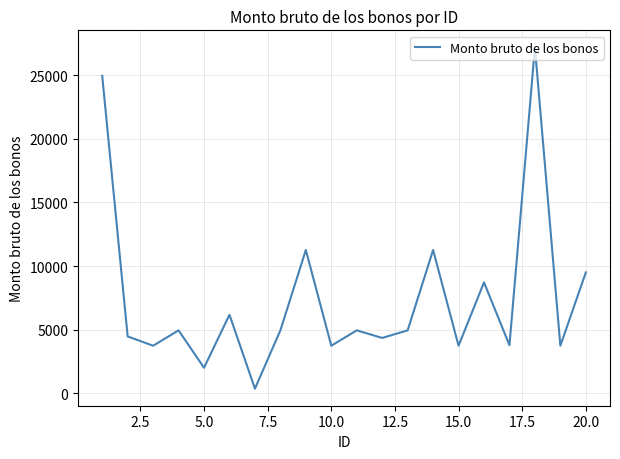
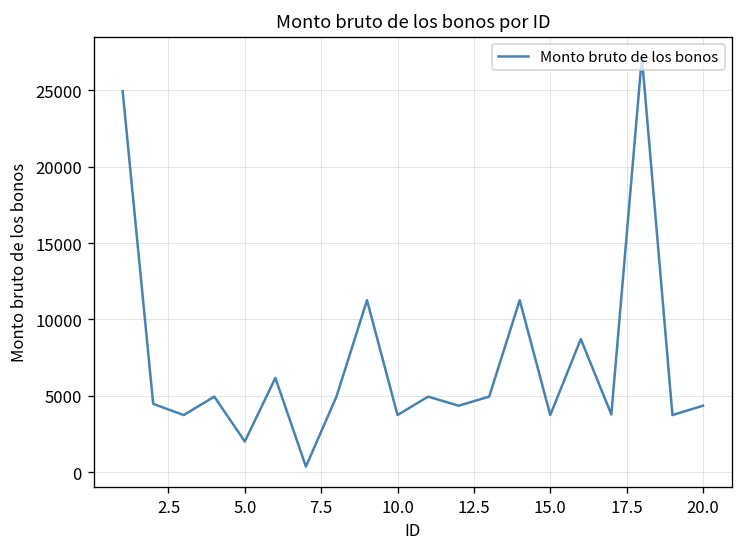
20.0: 9500 -> 4400
